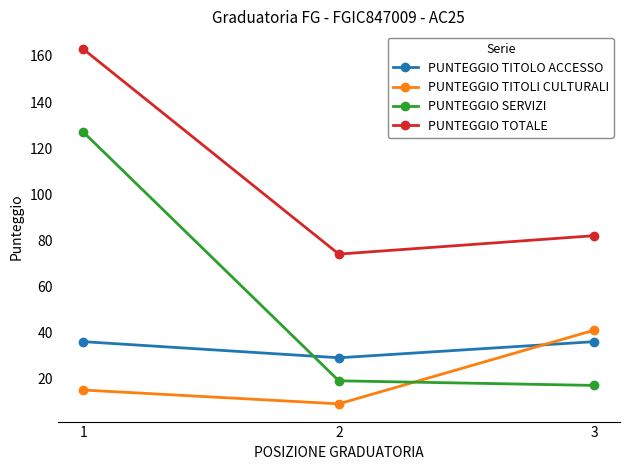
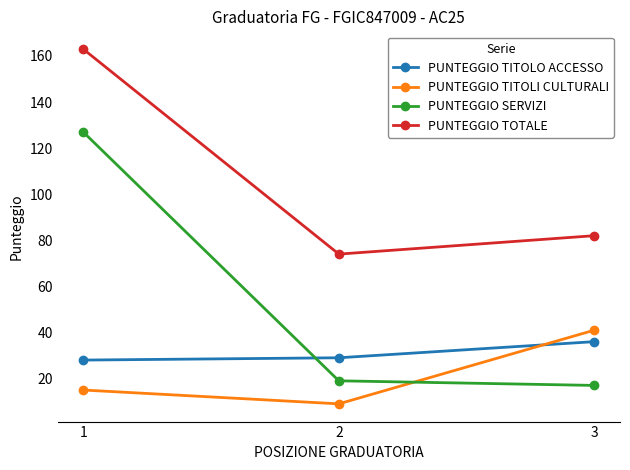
PUNTEGGIO TITOLO ACCESSO, 1: 36 -> 28
